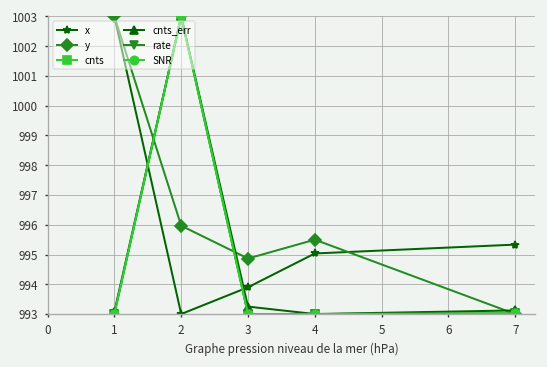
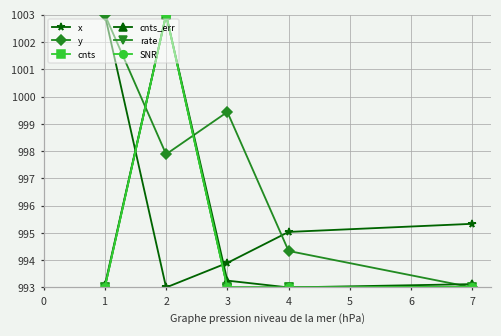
y, 2: 996.0 -> 997.9
y, 3: 994.9 -> 999.4
y, 4: 995.5 -> 994.3
